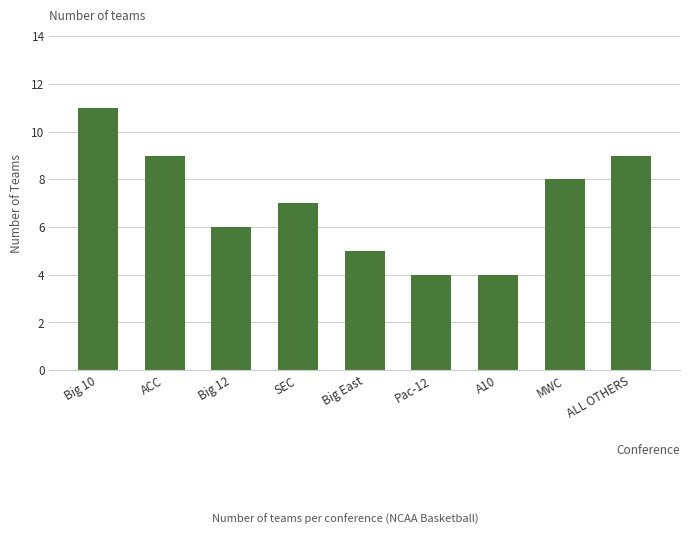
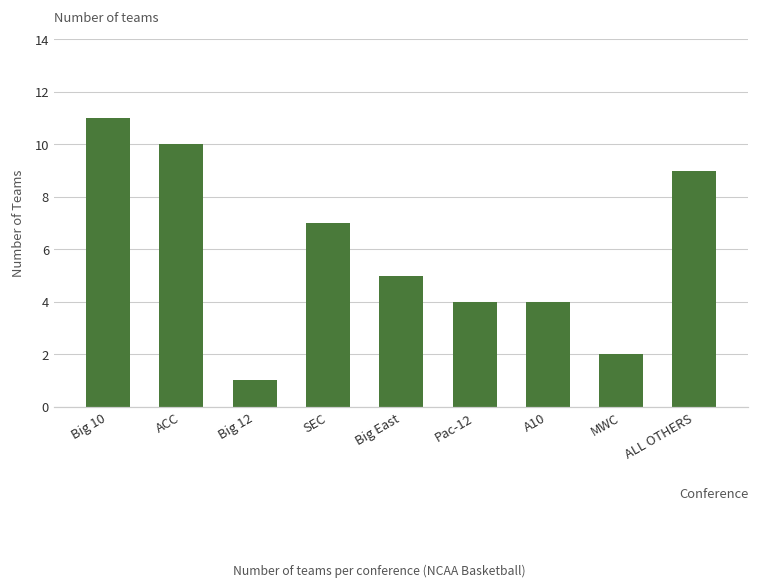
ACC: 9 -> 10
Big 12: 6 -> 1
MWC: 8 -> 2
